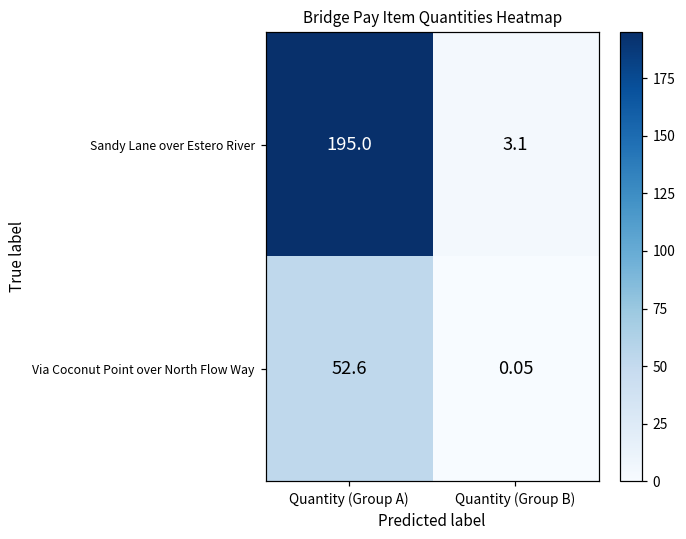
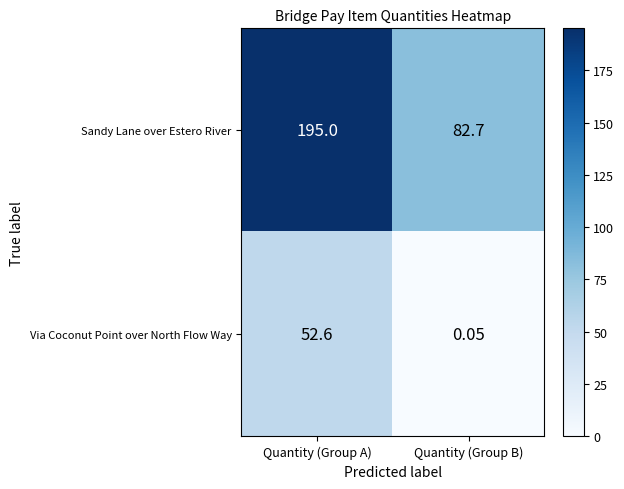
Sandy Lane over Estero River, Quantity (Group B): 3.1 -> 82.7
